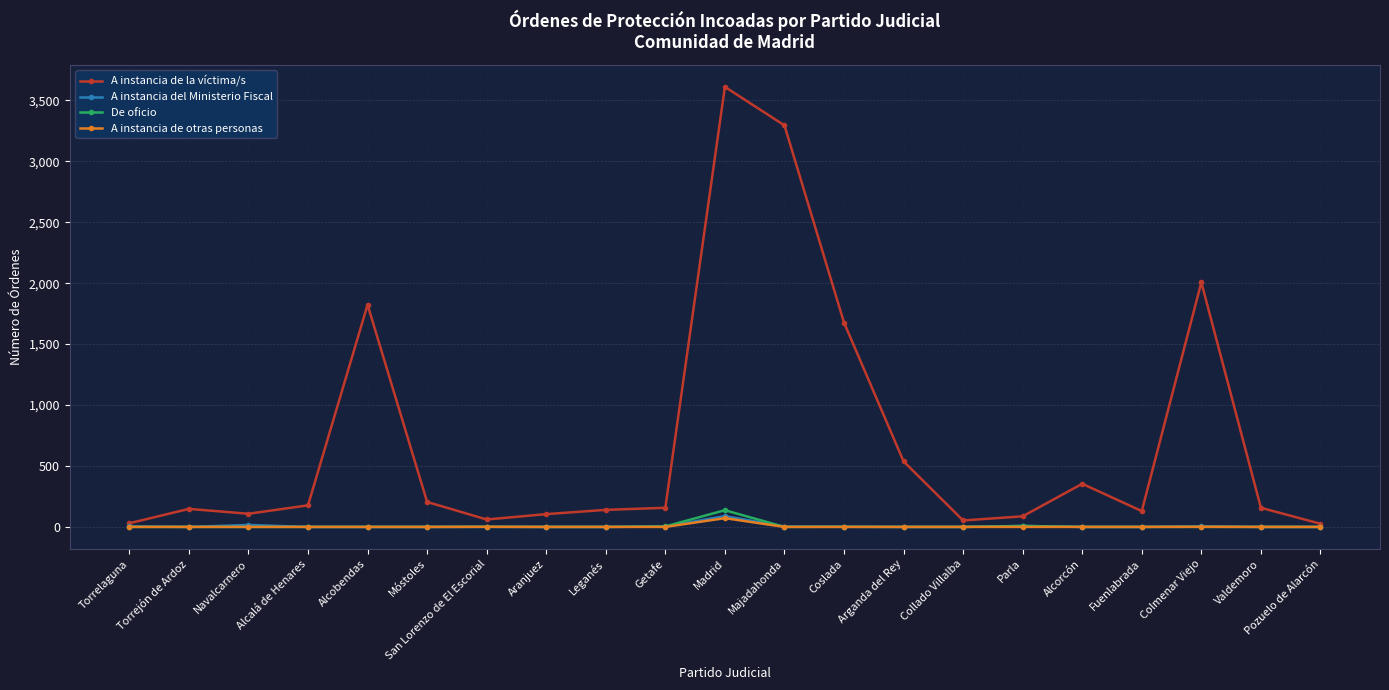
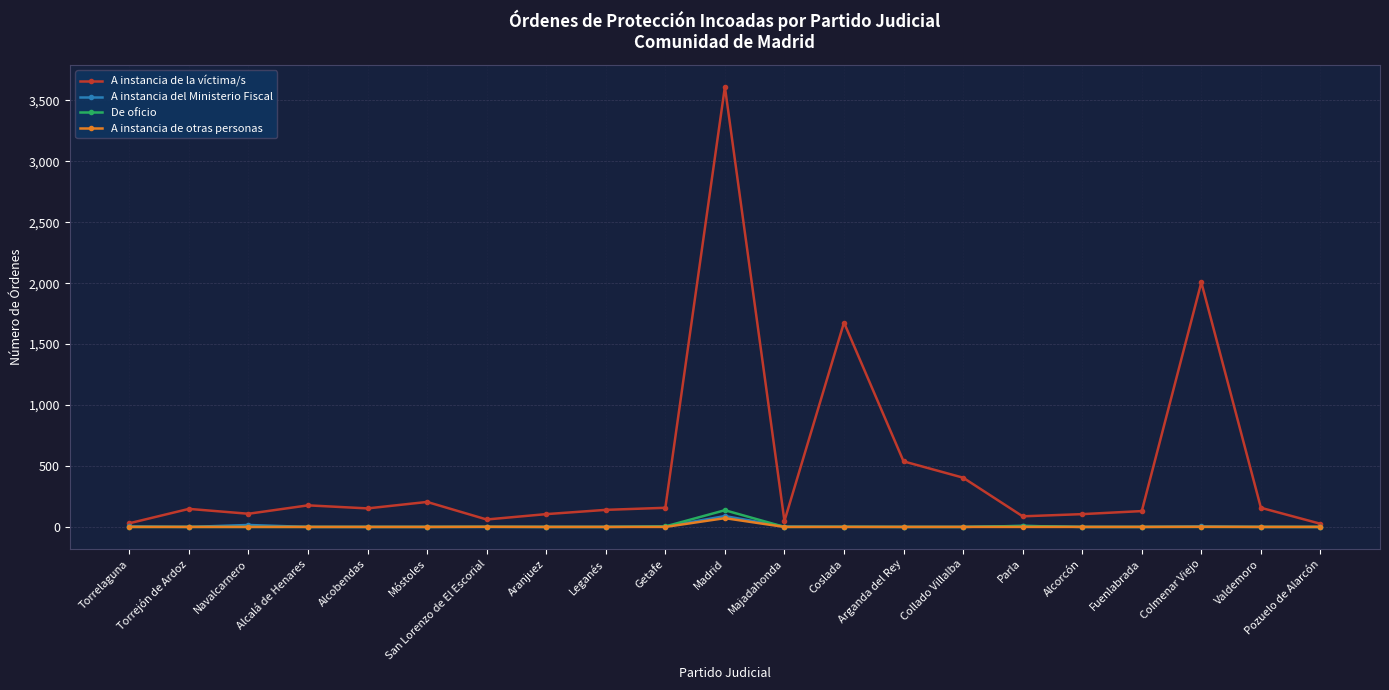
A instancia de la víctima/s, Alcobendas: 1,820 -> 150
A instancia de la víctima/s, Majadahonda: 3,300 -> 50
A instancia de la víctima/s, Collado Villalba: 50 -> 400
A instancia de la víctima/s, Alcorcón: 350 -> 110
